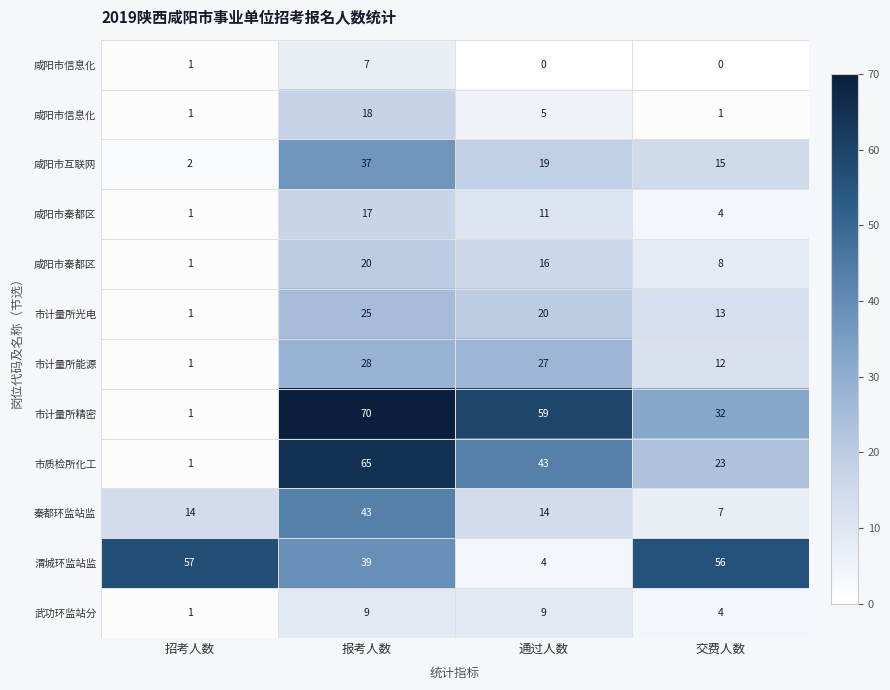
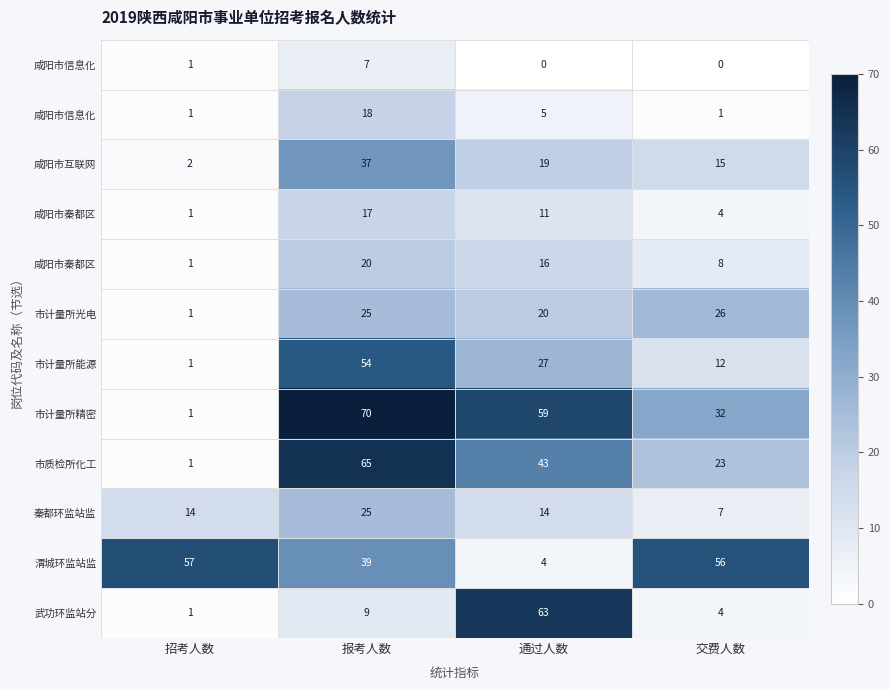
市计量所光电, 交费人数: 13 -> 26
市计量所能源, 报考人数: 28 -> 54
秦都环监站监, 报考人数: 43 -> 25
武功环监站分, 通过人数: 9 -> 63
